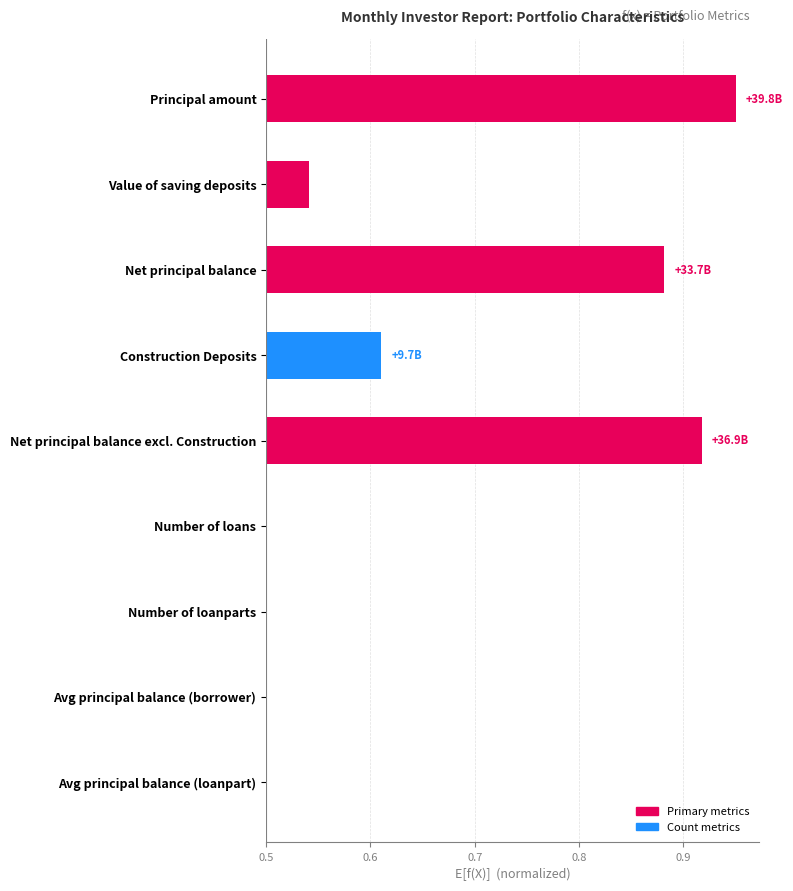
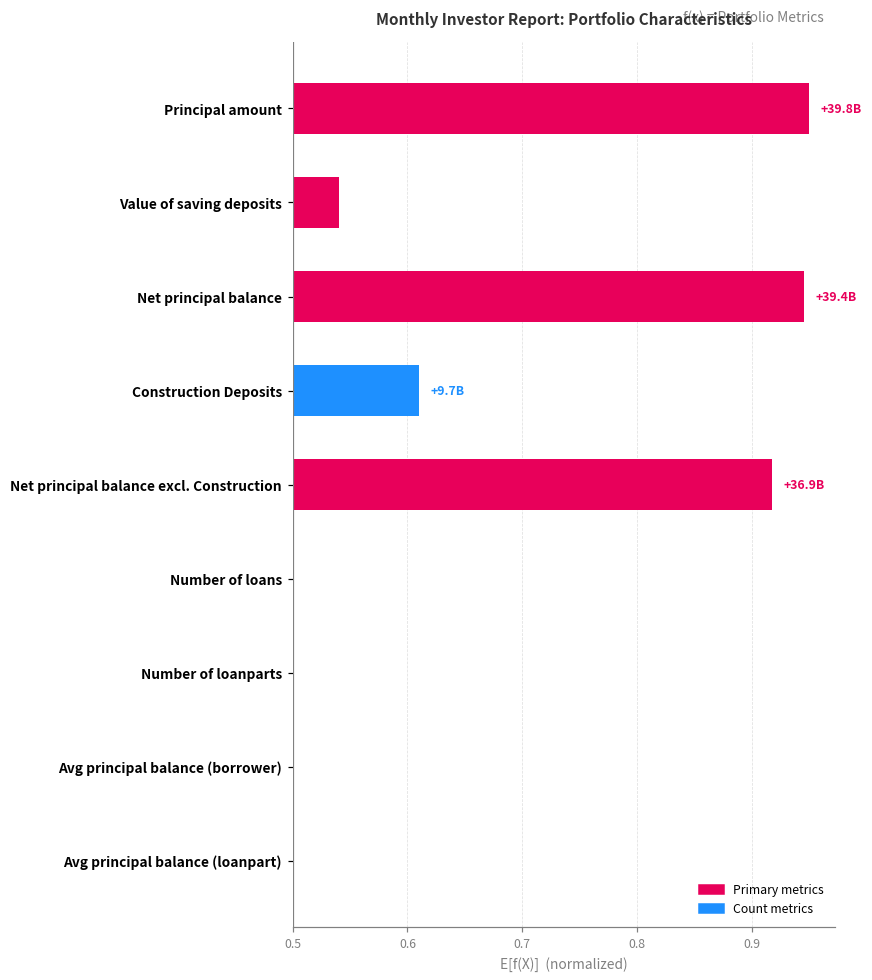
Net principal balance: +33.7B -> +39.4B
